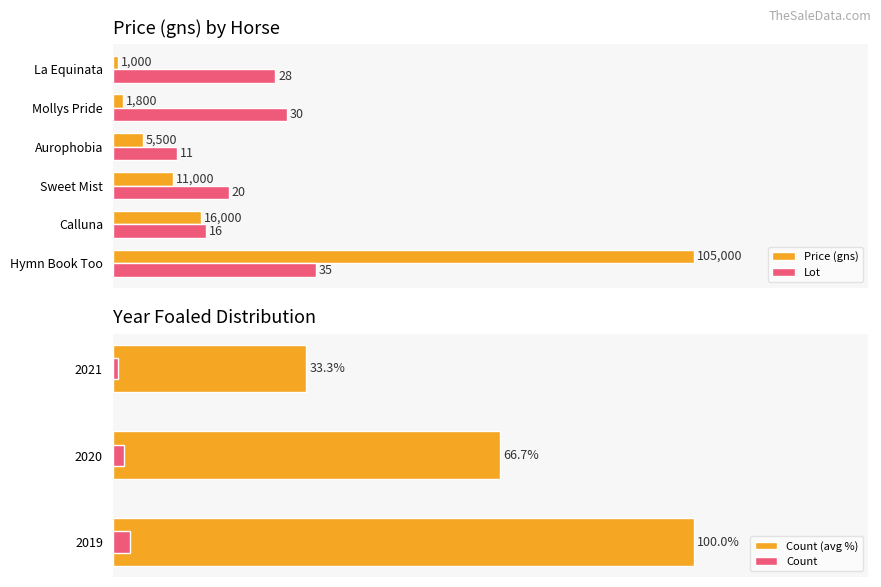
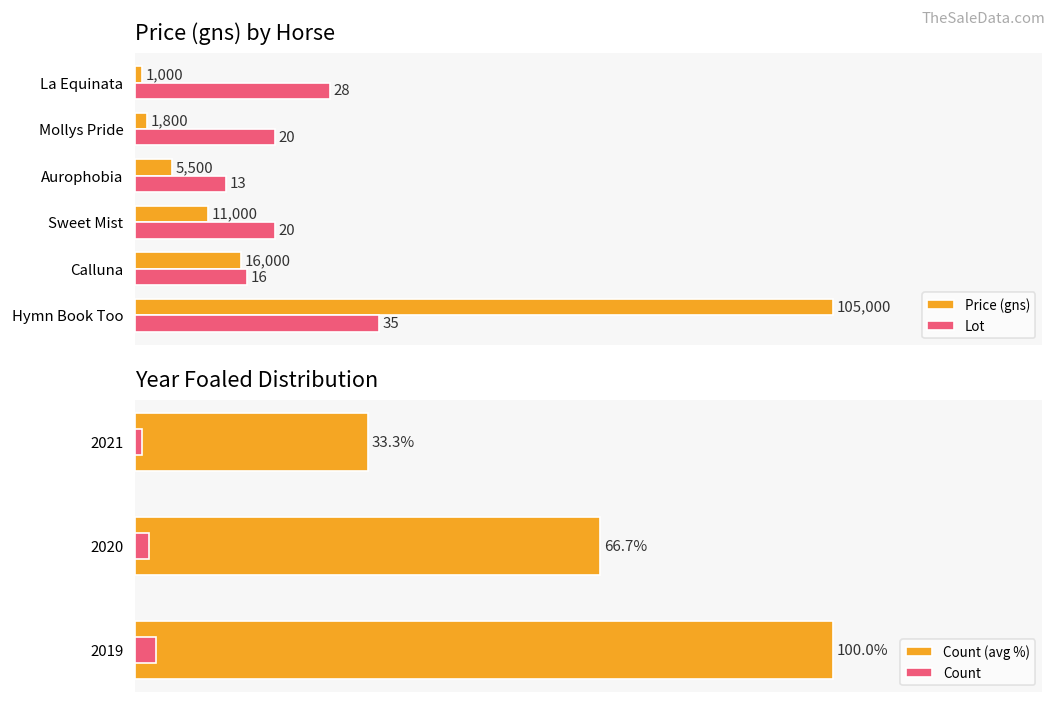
Price (gns) by Horse, Lot, Mollys Pride: 30 -> 20
Price (gns) by Horse, Lot, Aurophobia: 11 -> 13
